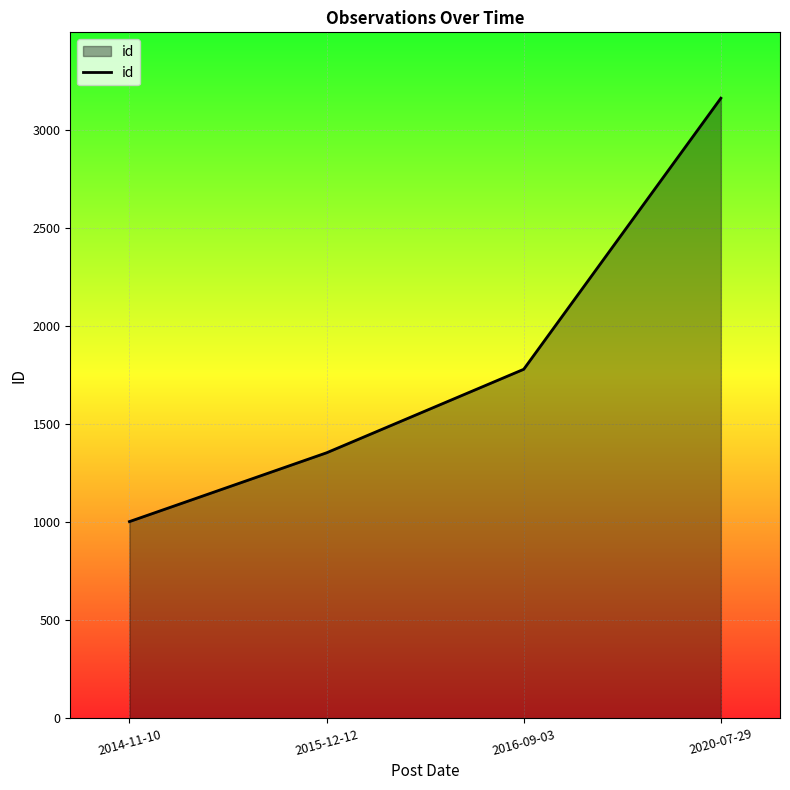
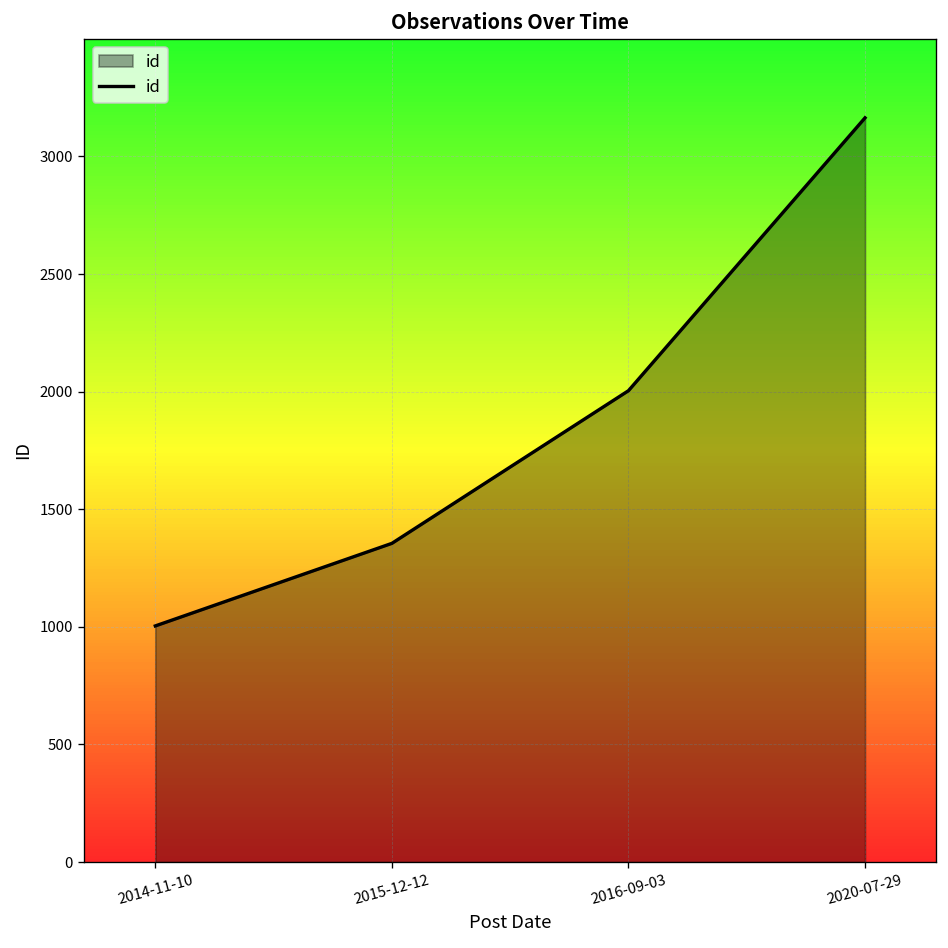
2016-09-03: 1780 -> 2000
